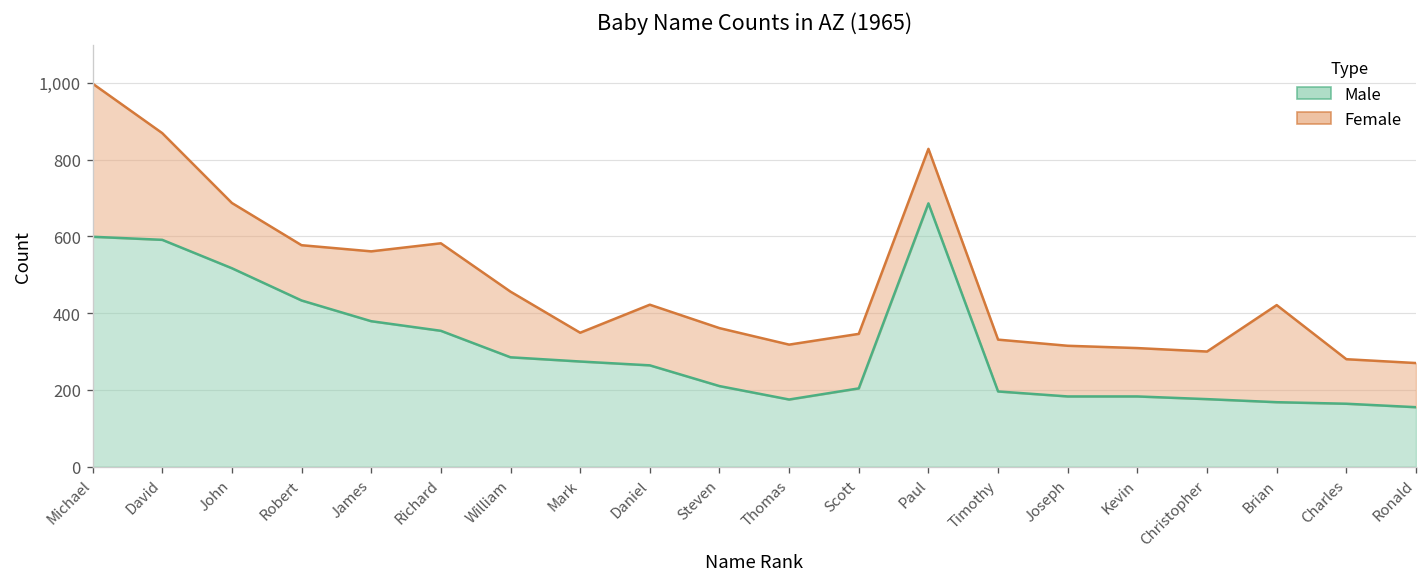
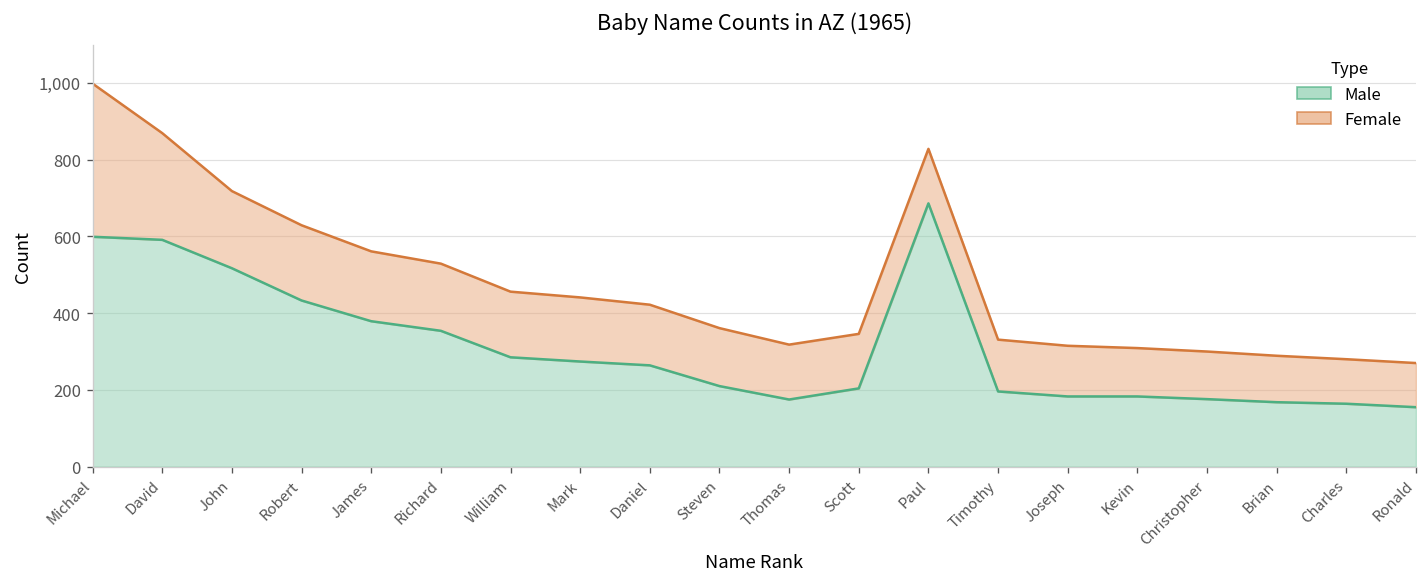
Female, John: 170 -> 200
Female, Robert: 140 -> 200
Female, Richard: 230 -> 180
Female, Mark: 80 -> 170
Female, Brian: 250 -> 120
